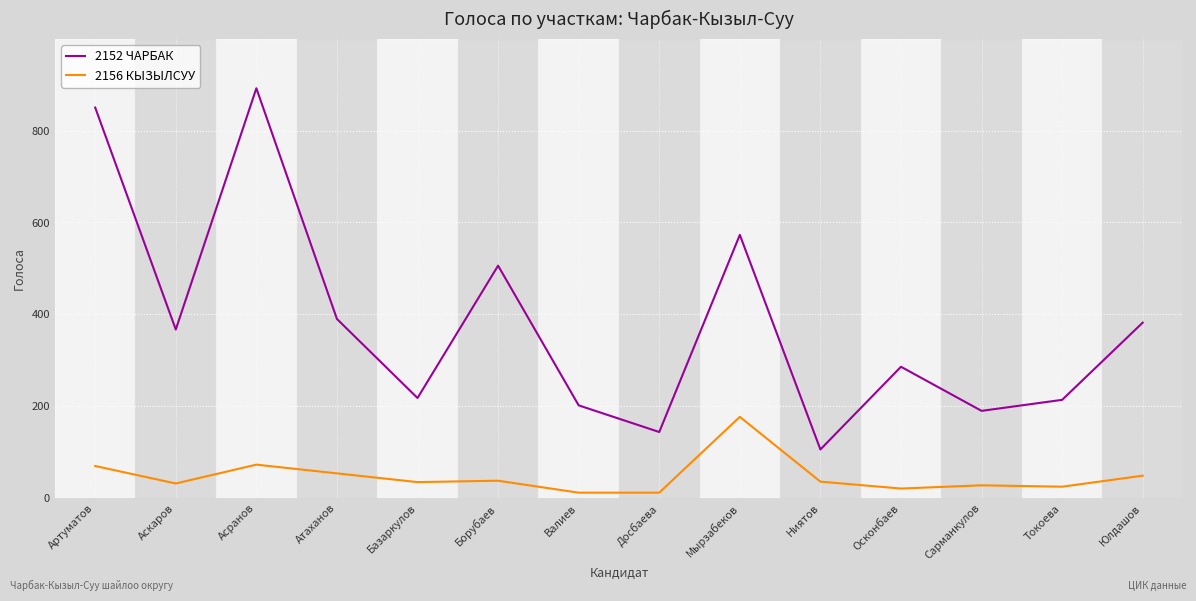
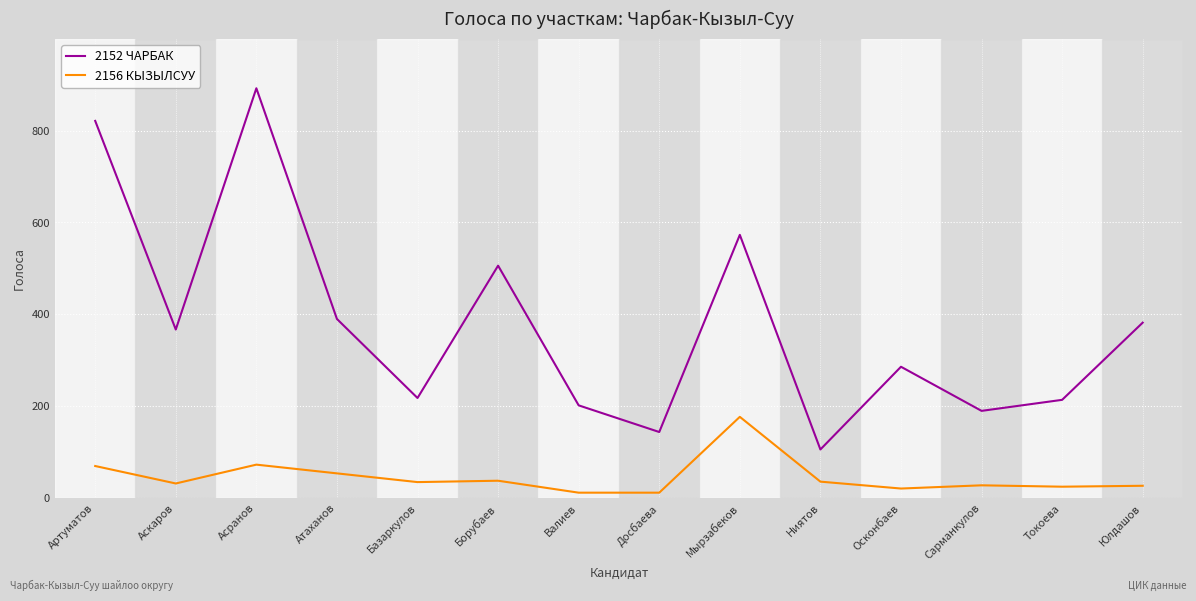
2152 ЧАРБАК, Артуматов: 850 -> 820
2156 КЫЗЫЛСУУ, Юлдашов: 50 -> 30
